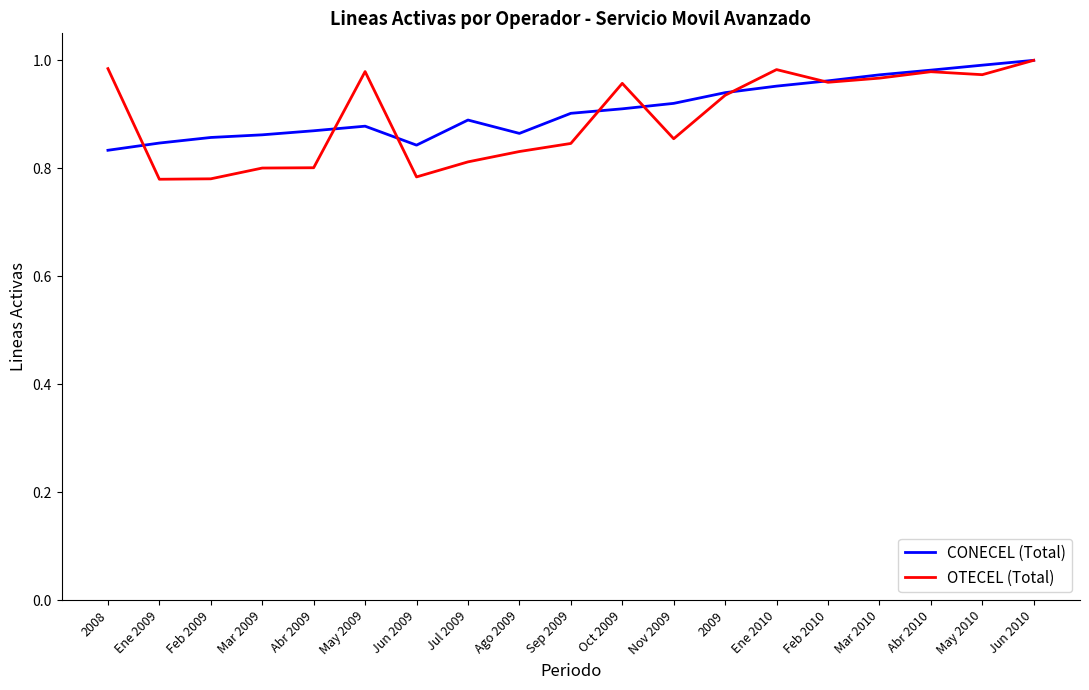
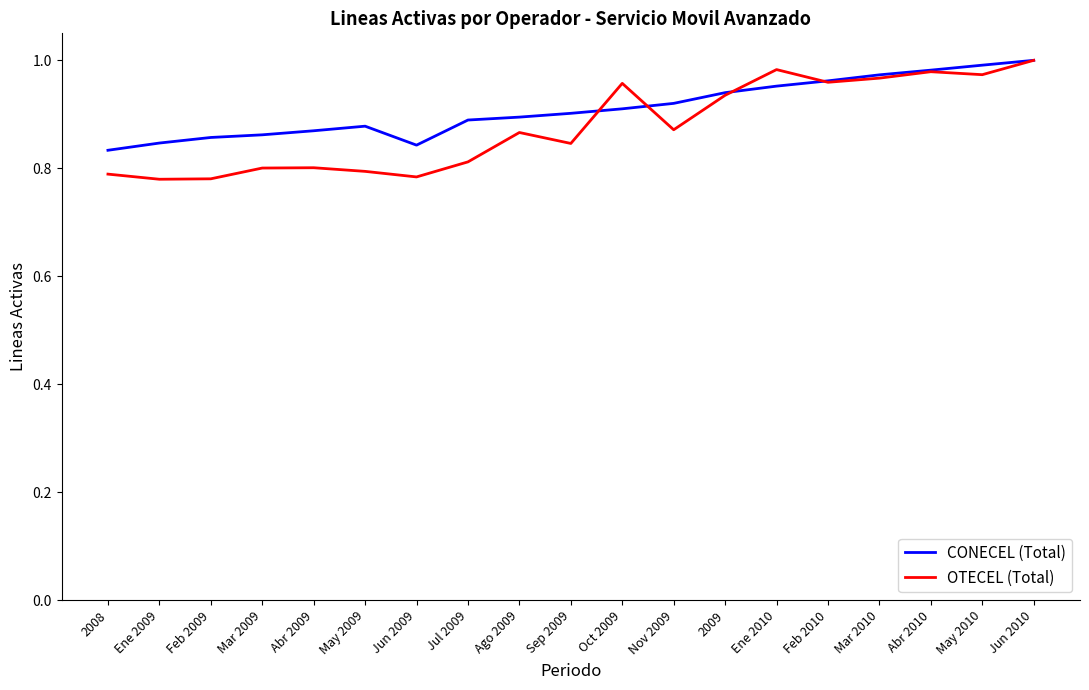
OTECEL (Total), 2008: 0.98 -> 0.79
OTECEL (Total), May 2009: 0.98 -> 0.79
CONECEL (Total), Ago 2009: 0.86 -> 0.89
OTECEL (Total), Ago 2009: 0.83 -> 0.87
OTECEL (Total), Nov 2009: 0.85 -> 0.87
